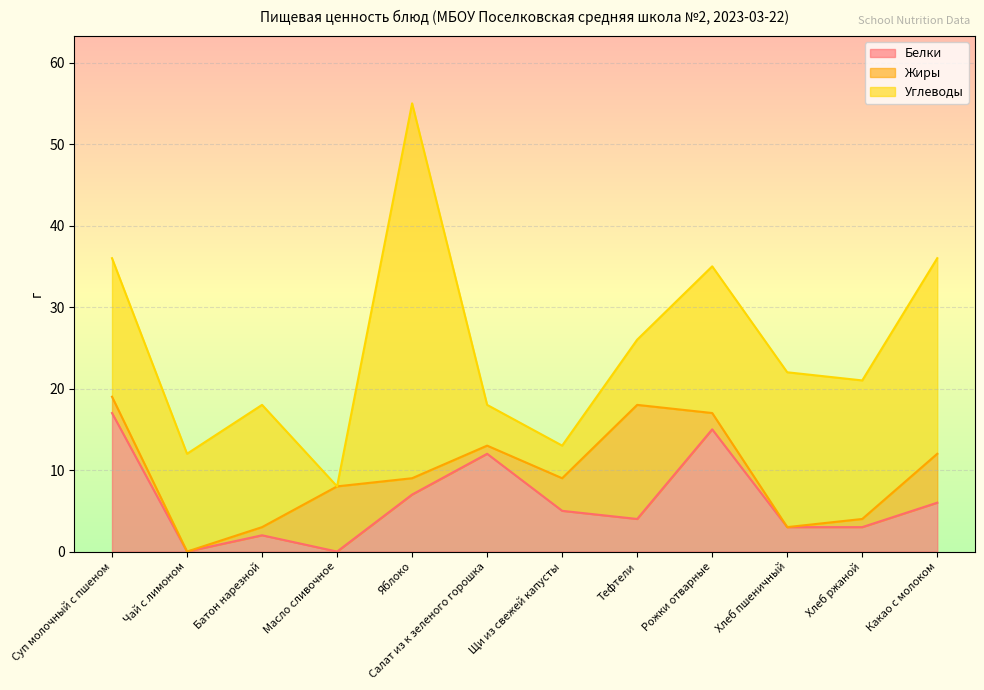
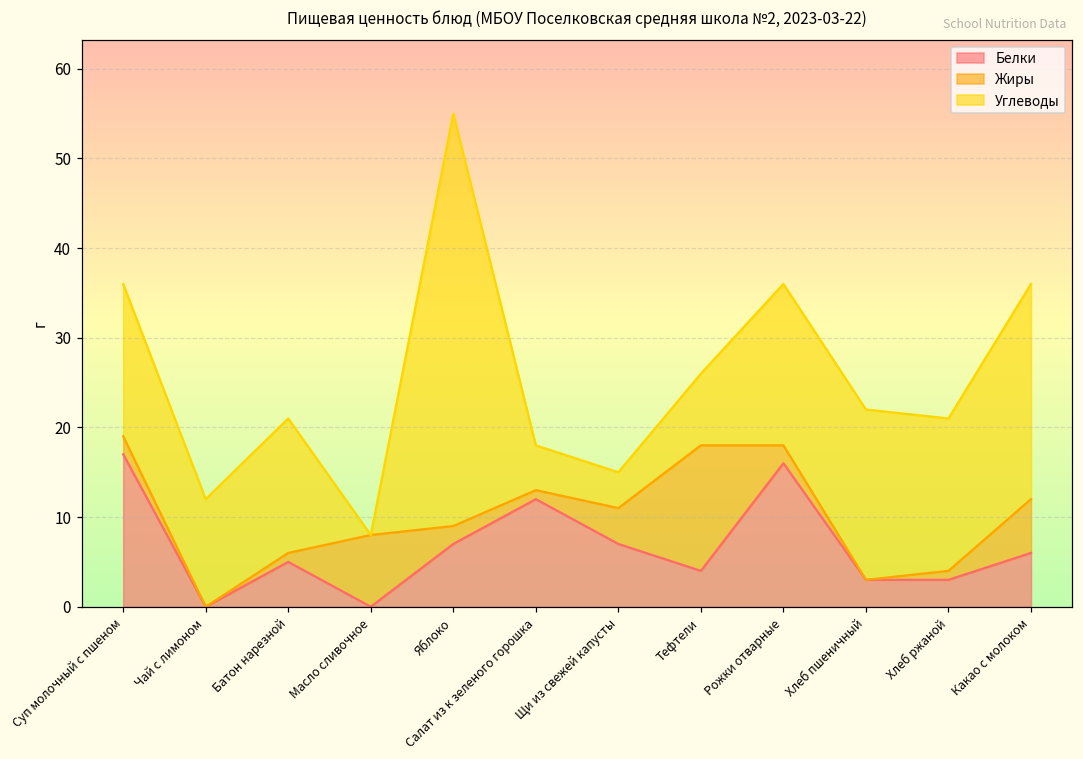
Белки, Батон нарезной: 2 -> 5
Белки, Щи из свежей капусты: 5 -> 7
Белки, Рожки отварные: 15 -> 16
